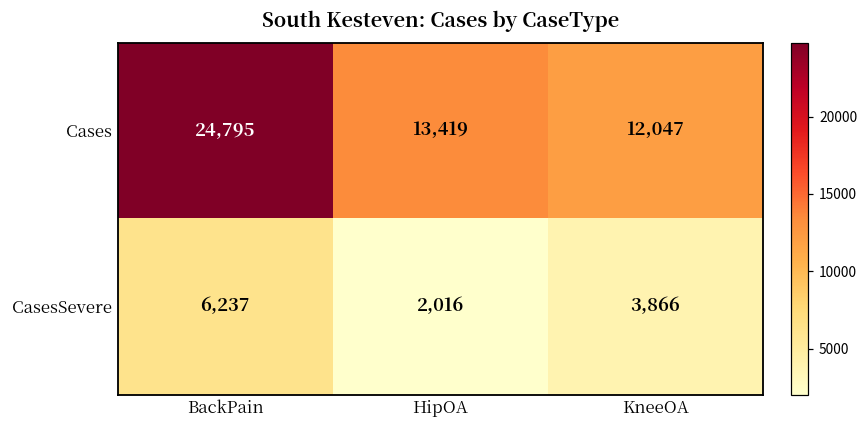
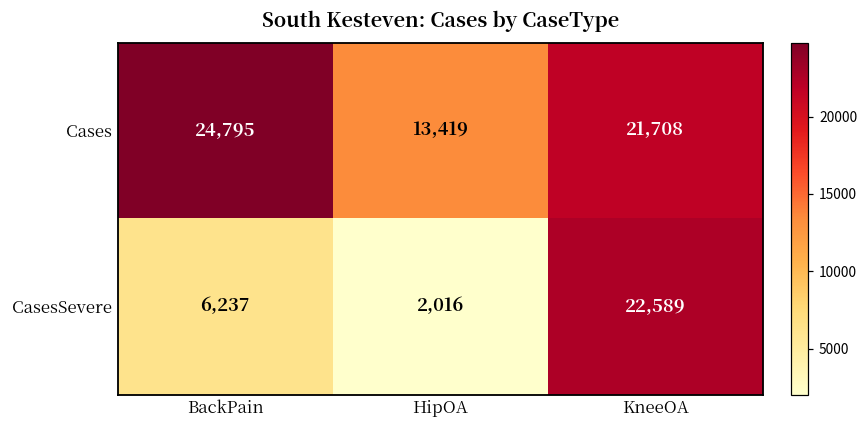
Cases, KneeOA: 12,047 -> 21,708
CasesSevere, KneeOA: 3,866 -> 22,589
